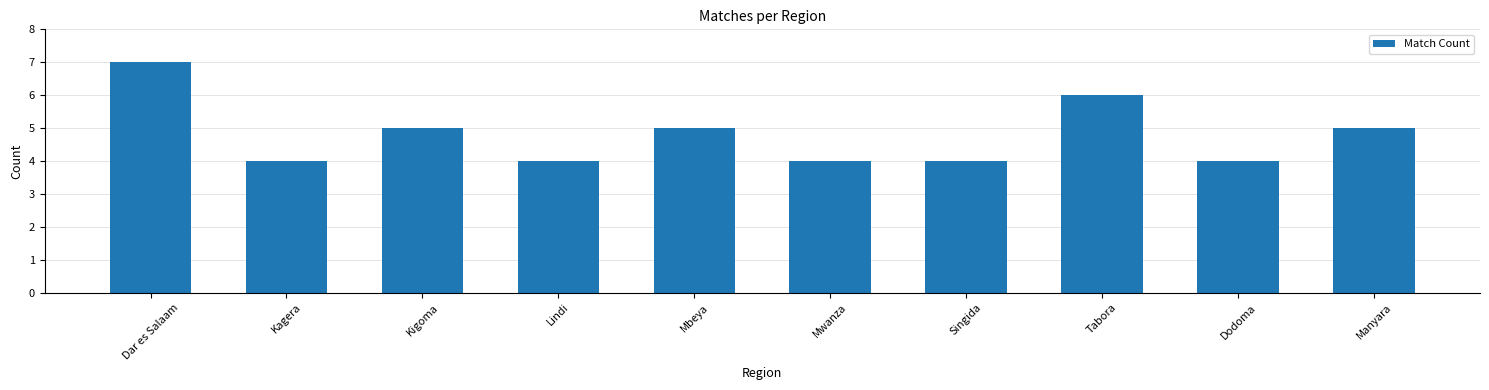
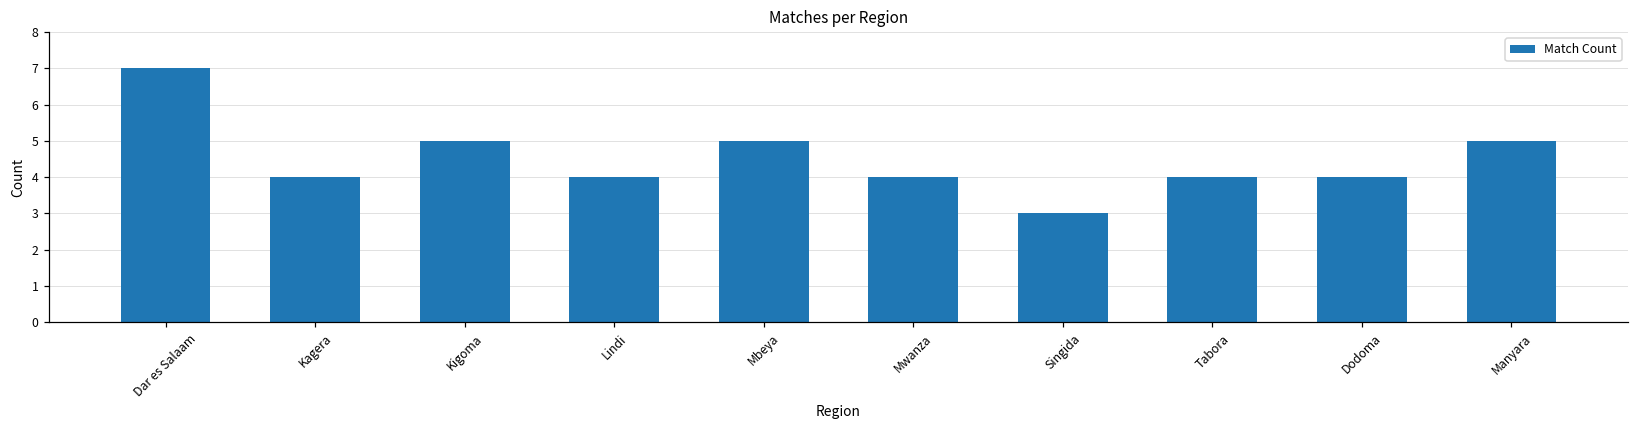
Singida: 4 -> 3
Tabora: 6 -> 4
